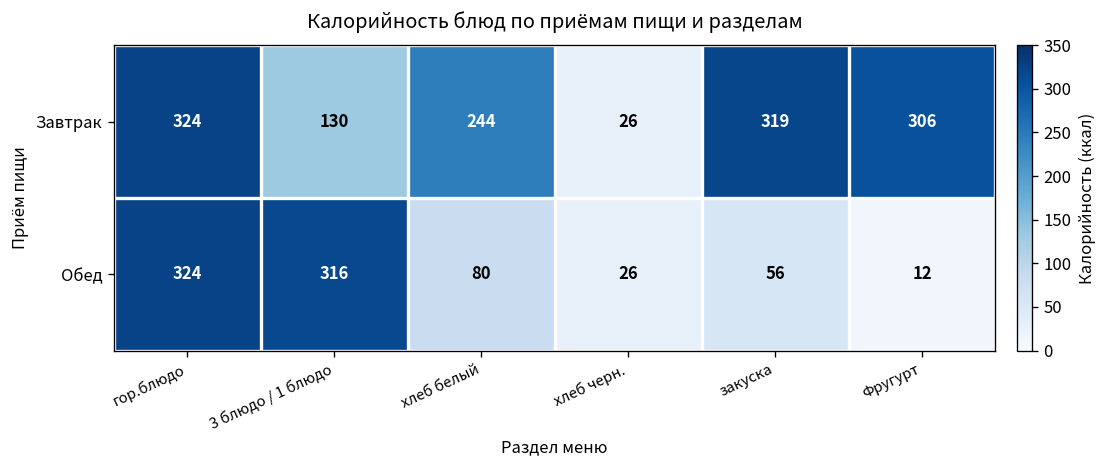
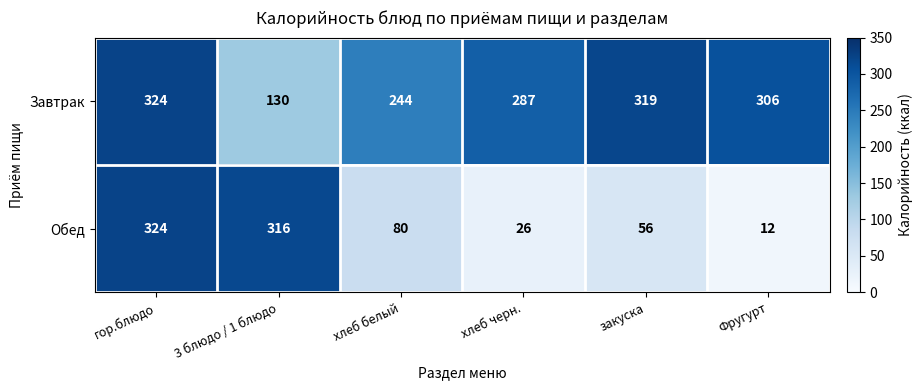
Завтрак, хлеб черн.: 26 -> 287
